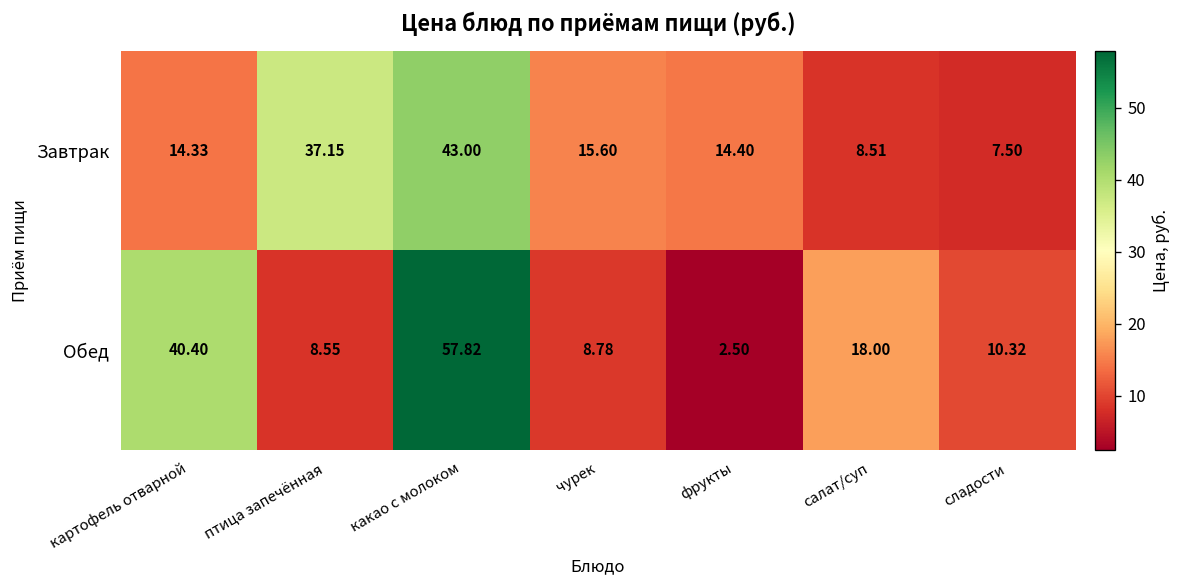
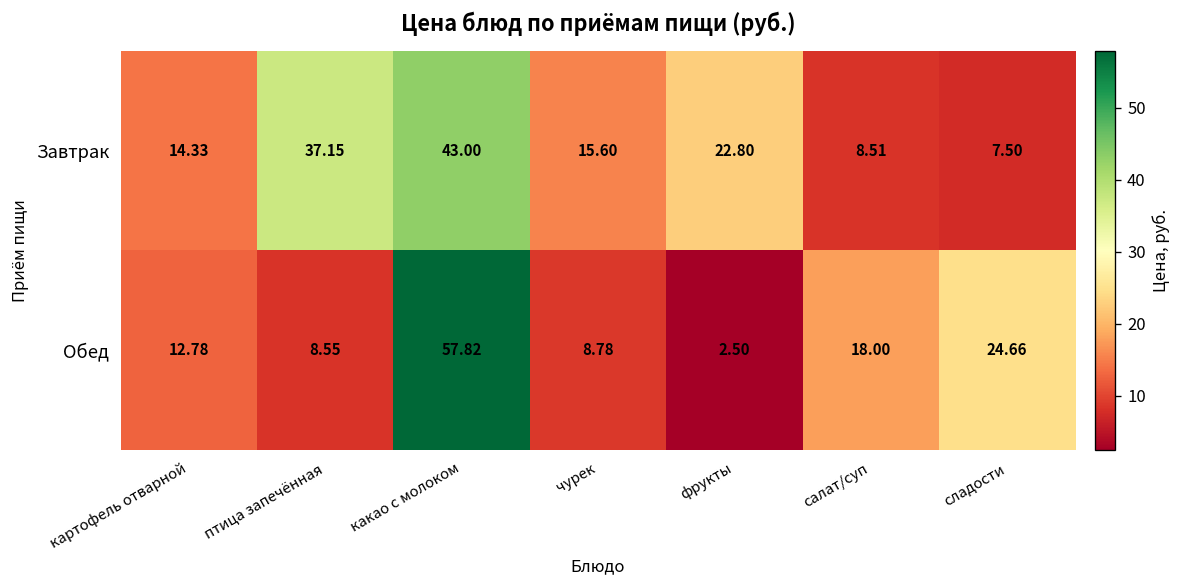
Завтрак, фрукты: 14.40 -> 22.80
Обед, картофель отварной: 40.40 -> 12.78
Обед, сладости: 10.32 -> 24.66
